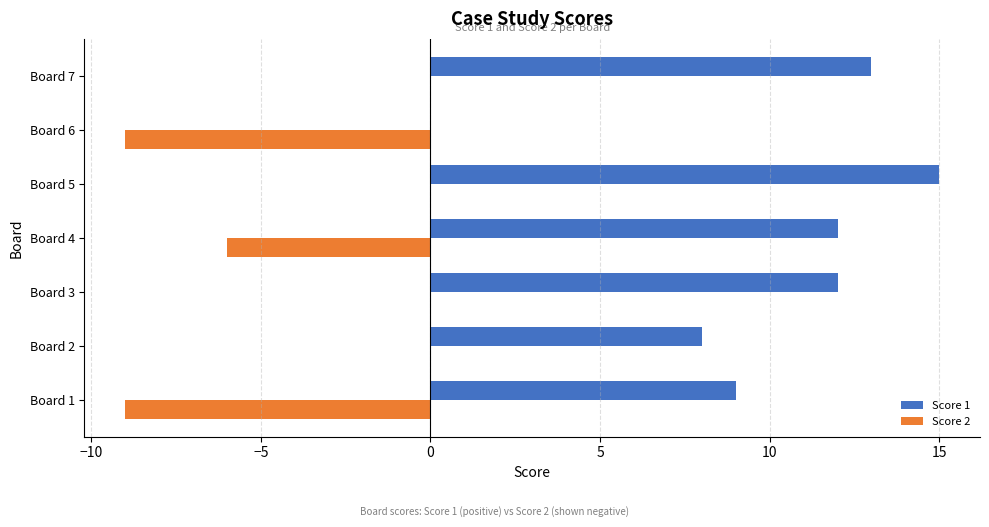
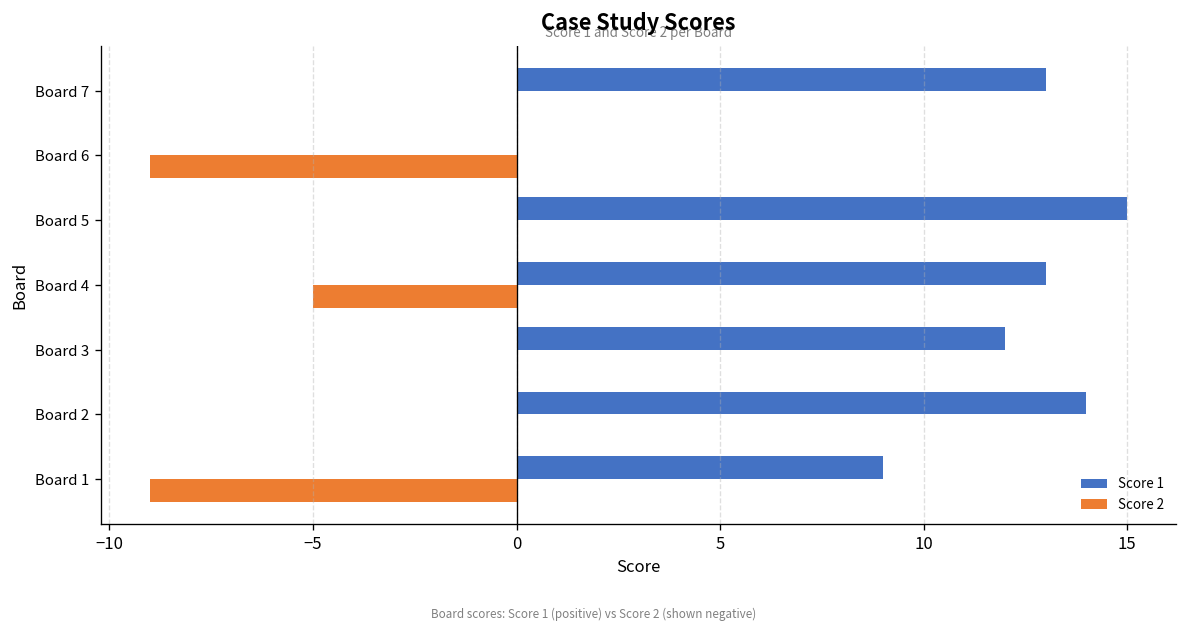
Score 1, Board 4: 12 -> 13
Score 2, Board 4: -6.0 -> -5.0
Score 1, Board 2: 8 -> 14
